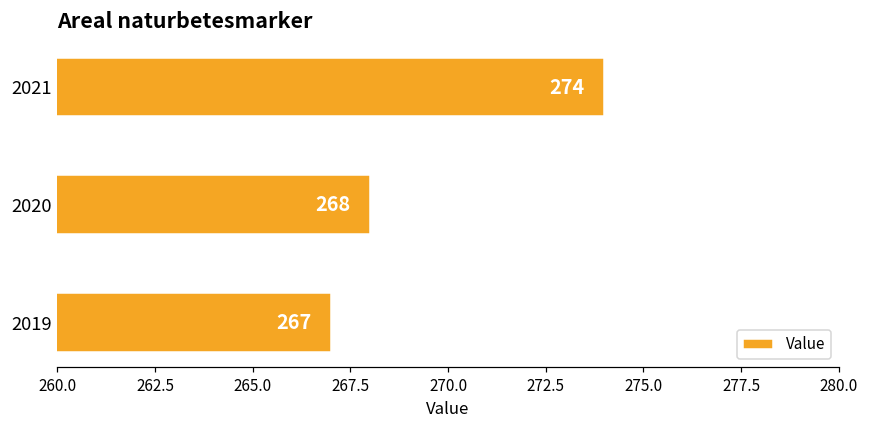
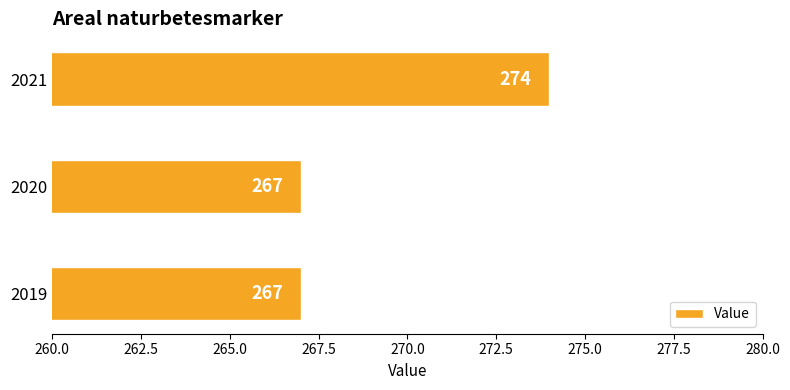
2020: 268 -> 267
